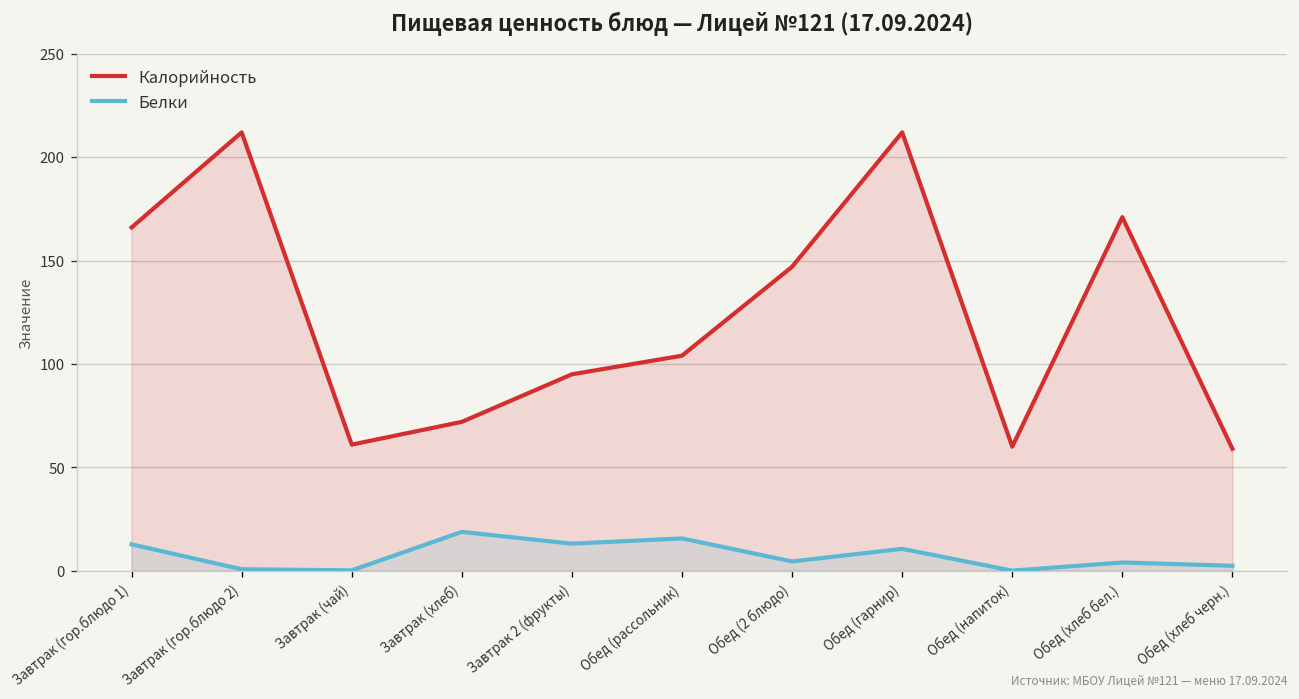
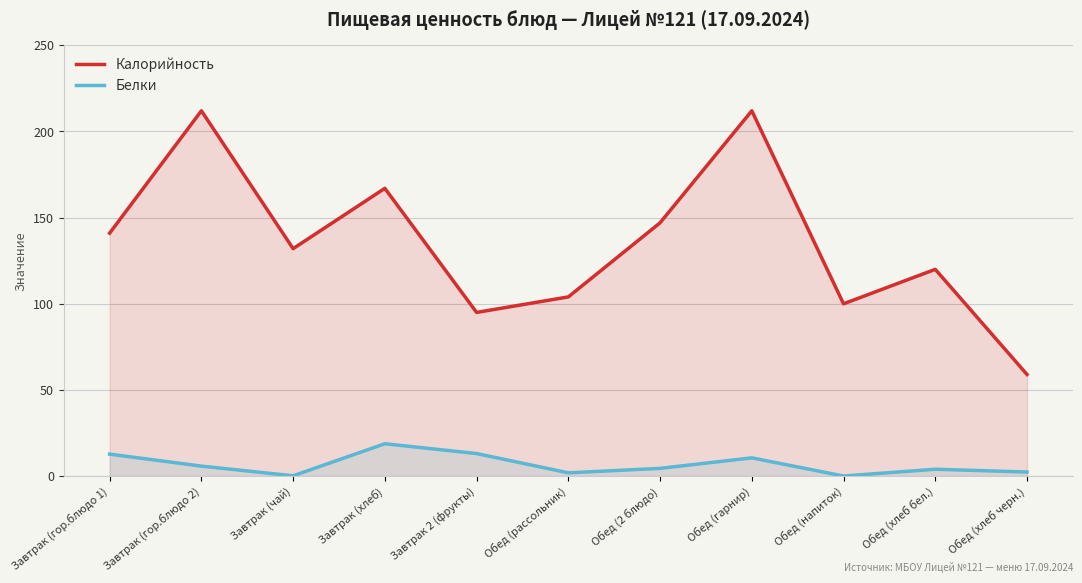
Калорийность, Завтрак (гор.блюдо 1): 166 -> 141
Белки, Завтрак (гор.блюдо 2): 1 -> 6
Калорийность, Завтрак (чай): 61 -> 132
Калорийность, Завтрак (хлеб): 72 -> 167
Белки, Обед (рассольник): 16 -> 2
Калорийность, Обед (напиток): 60 -> 100
Калорийность, Обед (хлеб бел.): 171 -> 120
